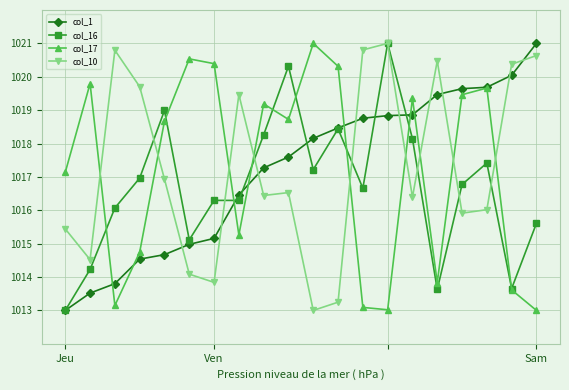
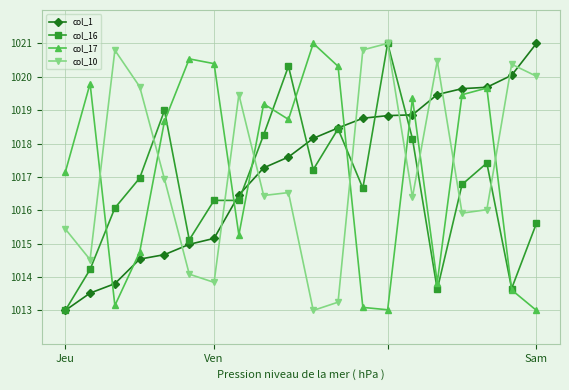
col_10, Sam: 1020.6 -> 1020.0
